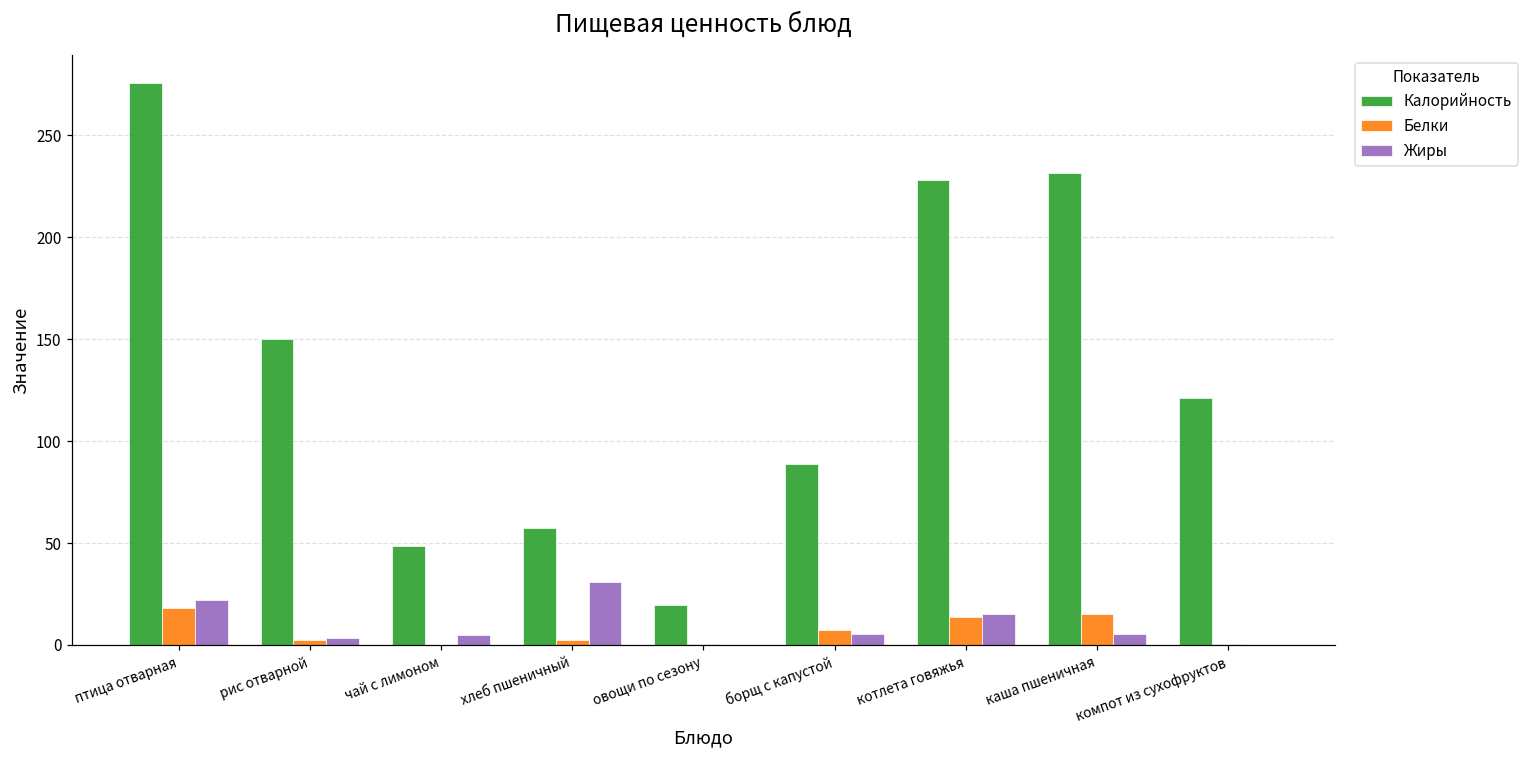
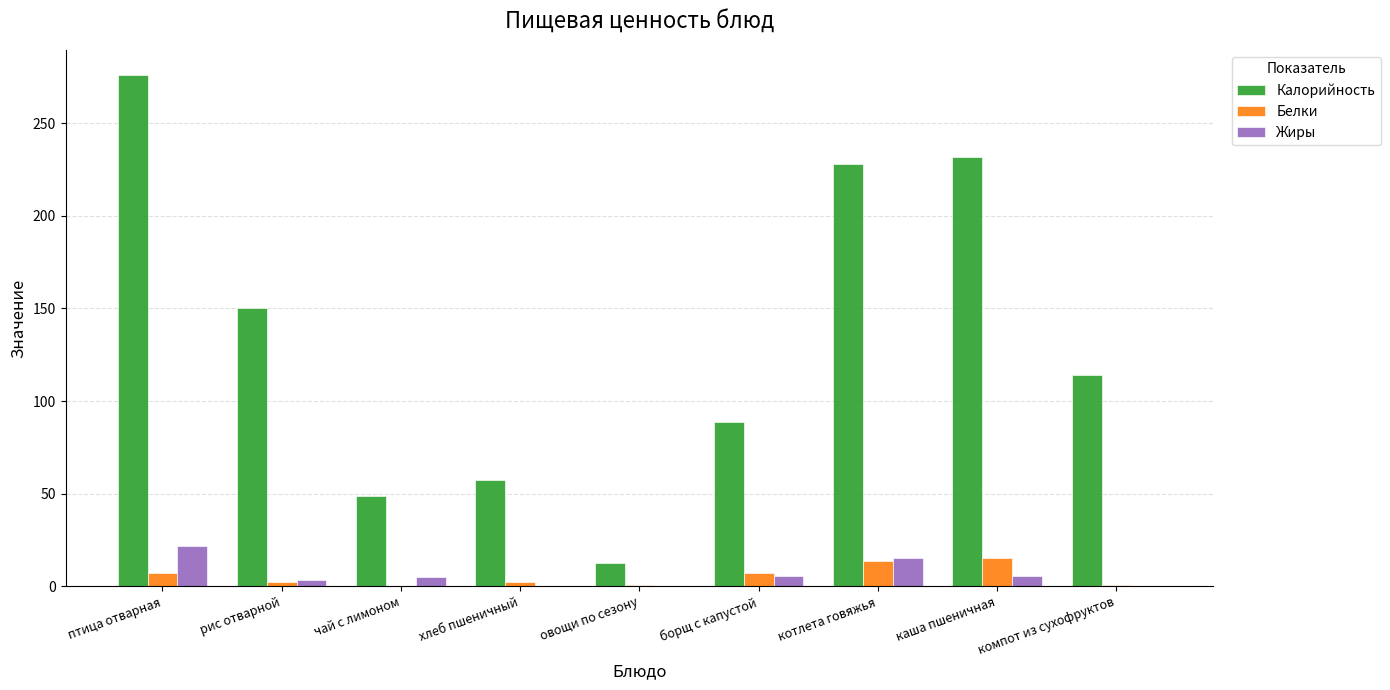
Белки, птица отварная: 18 -> 7
Жиры, хлеб пшеничный: 31 -> 0
Калорийность, овощи по сезону: 20 -> 13
Калорийность, компот из сухофруктов: 121 -> 114
